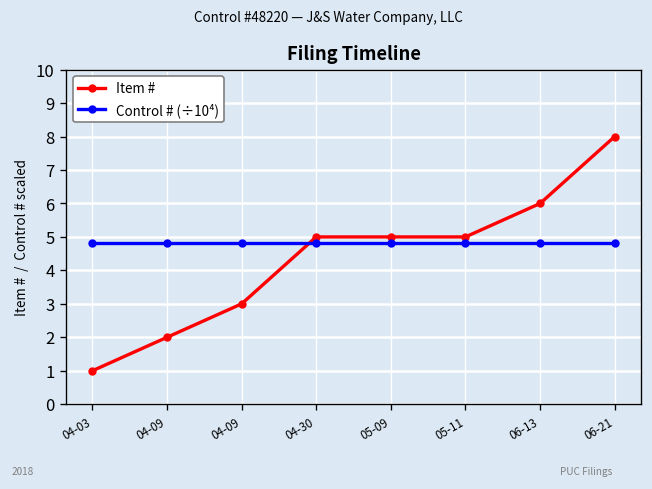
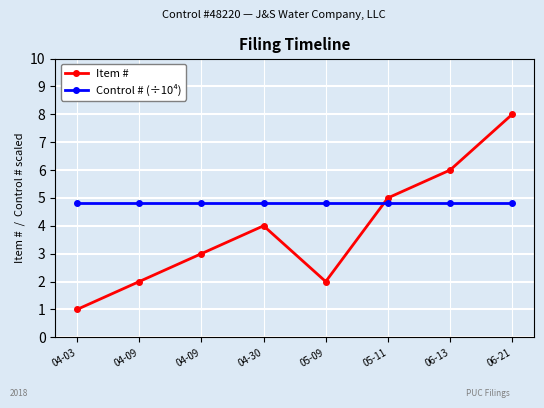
Item #, 04-30: 5 -> 4
Item #, 05-09: 5 -> 2
